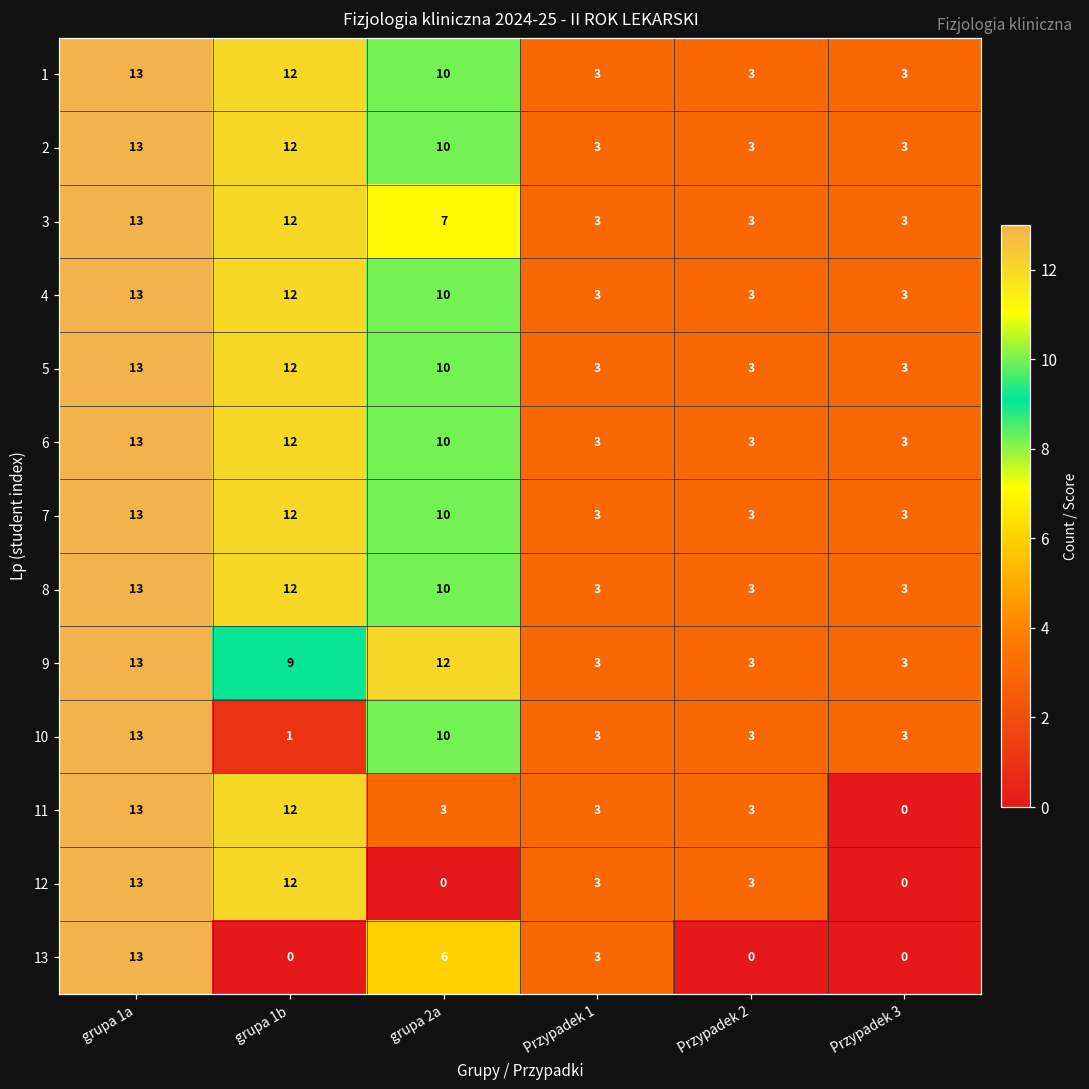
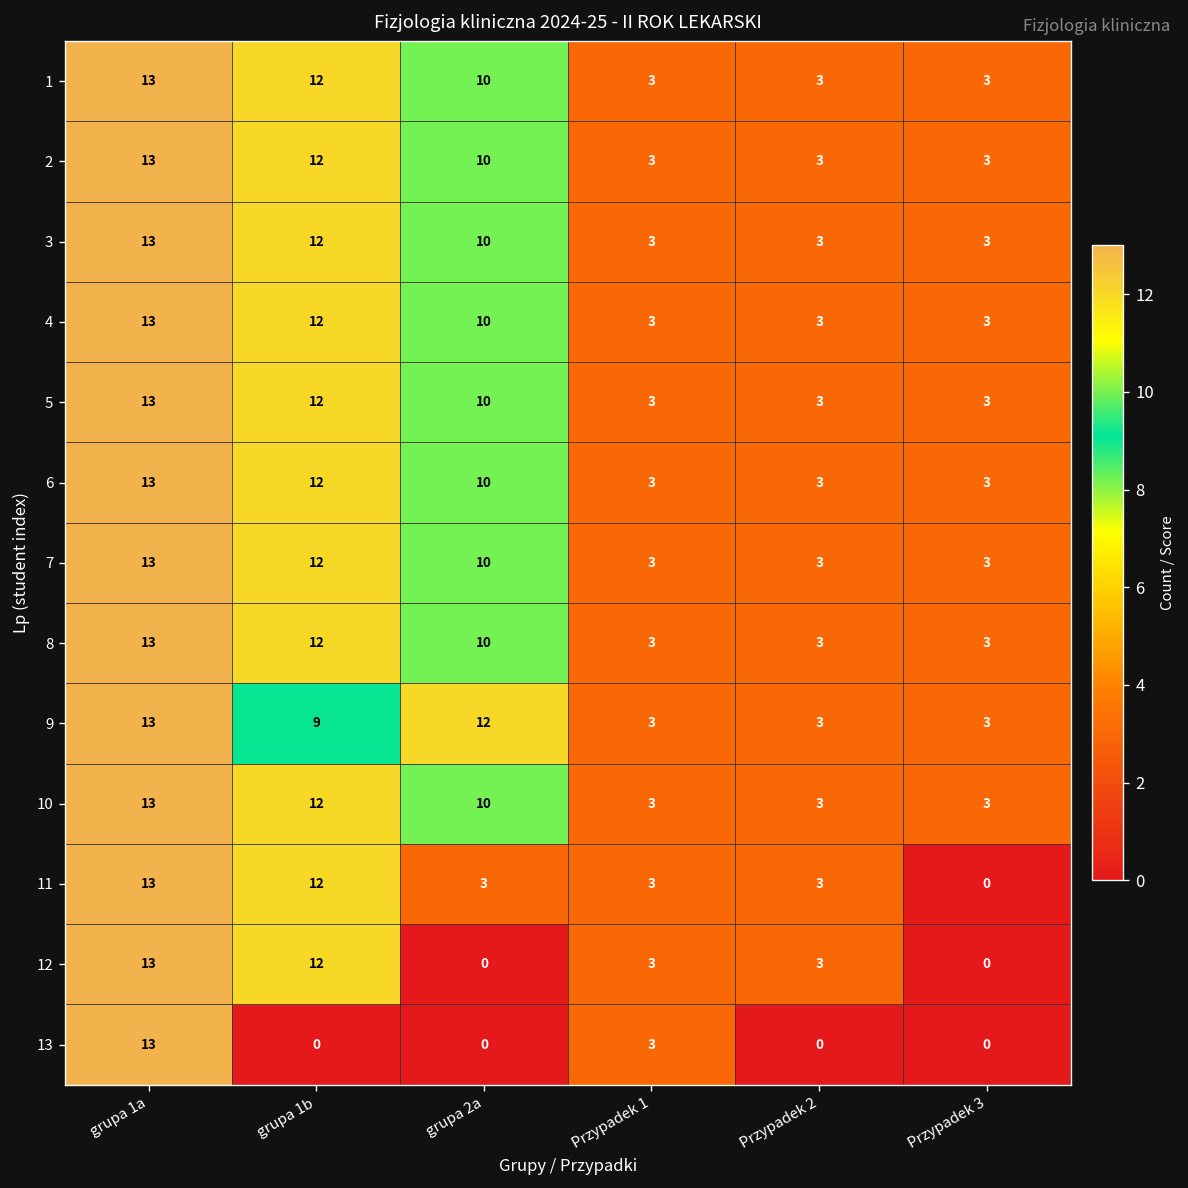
3, grupa 2a: 7 -> 10
10, grupa 1b: 1 -> 12
13, grupa 2a: 6 -> 0
